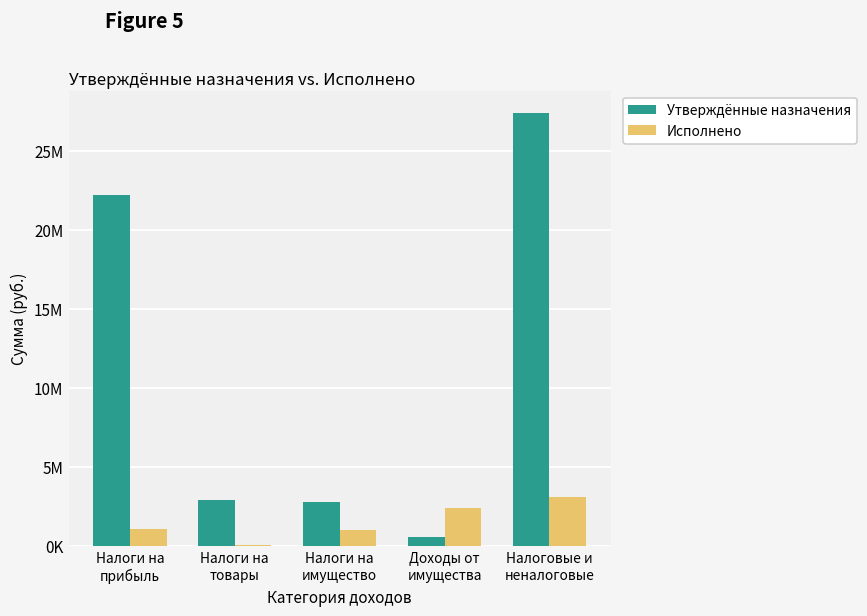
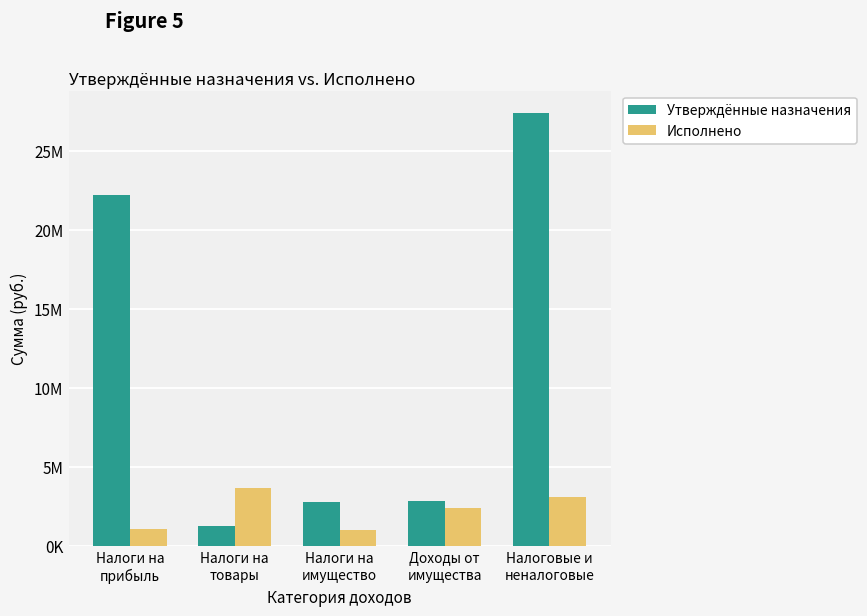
Утверждённые назначения, Налоги на товары: 2900000 -> 1300000
Исполнено, Налоги на товары: 100000 -> 3700000
Утверждённые назначения, Доходы от имущества: 600000 -> 2900000
